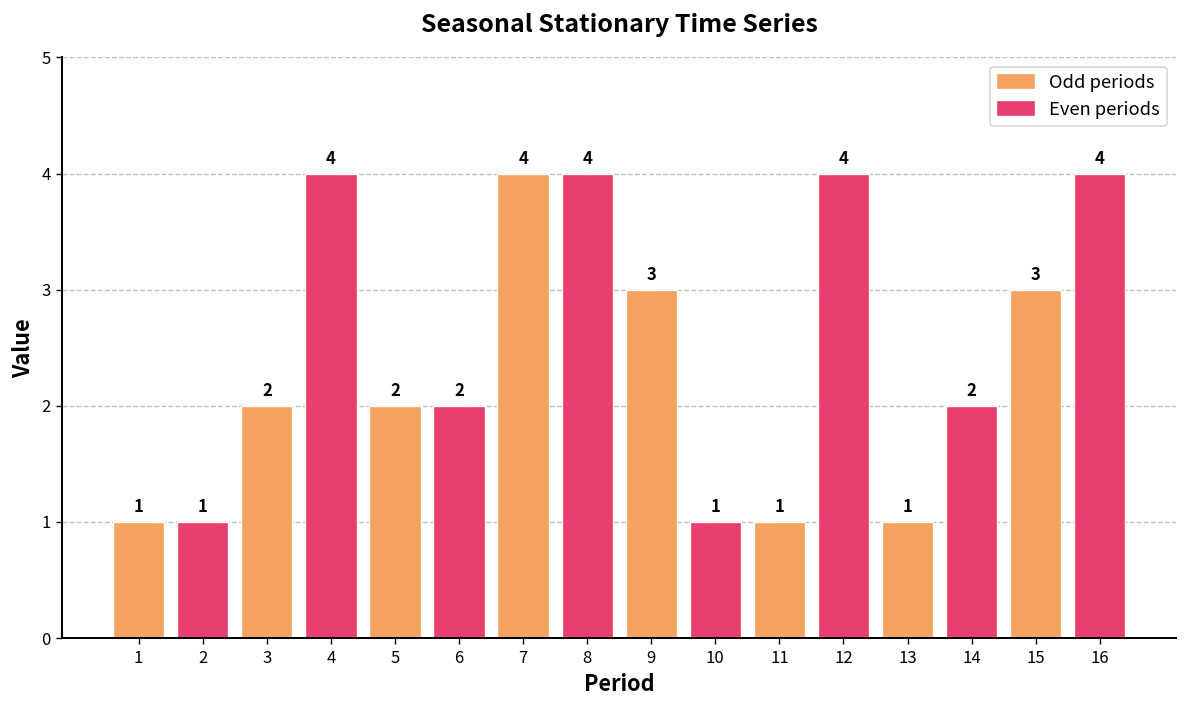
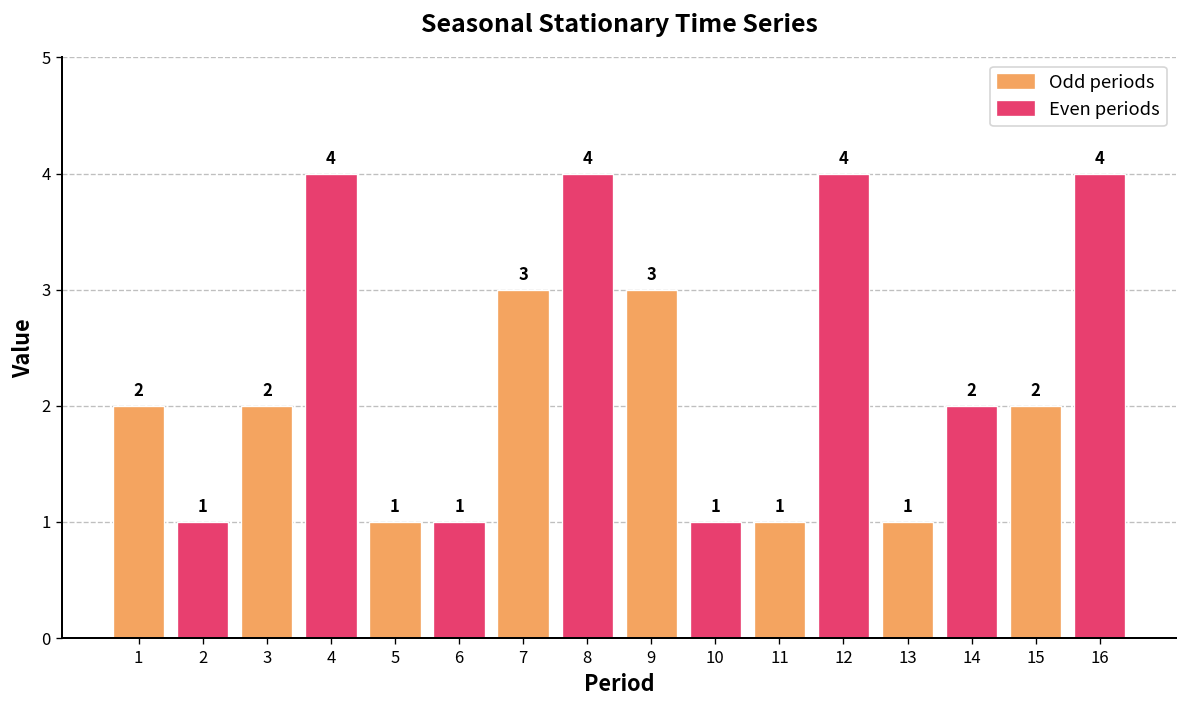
1: 1 -> 2
5: 2 -> 1
6: 2 -> 1
7: 4 -> 3
15: 3 -> 2
